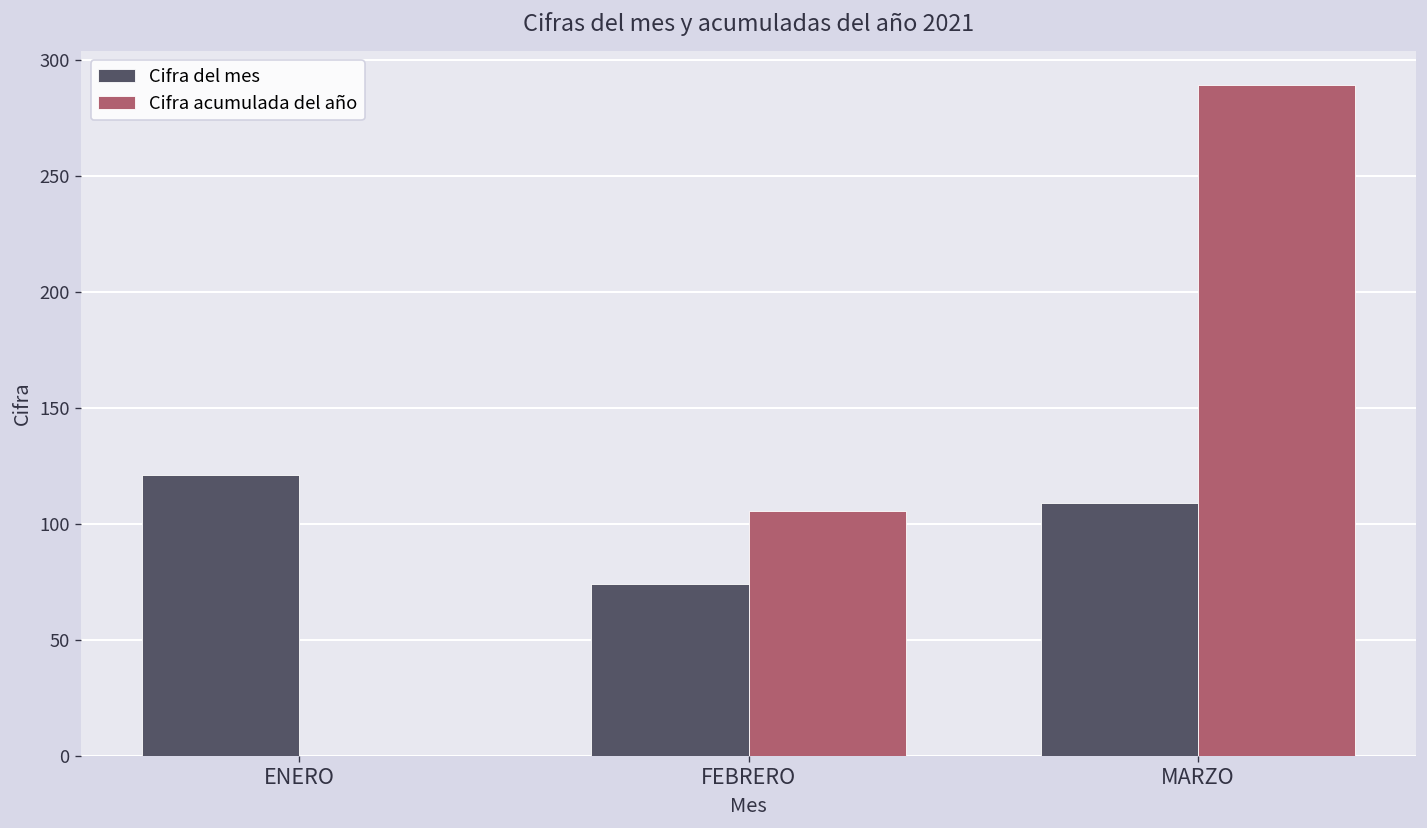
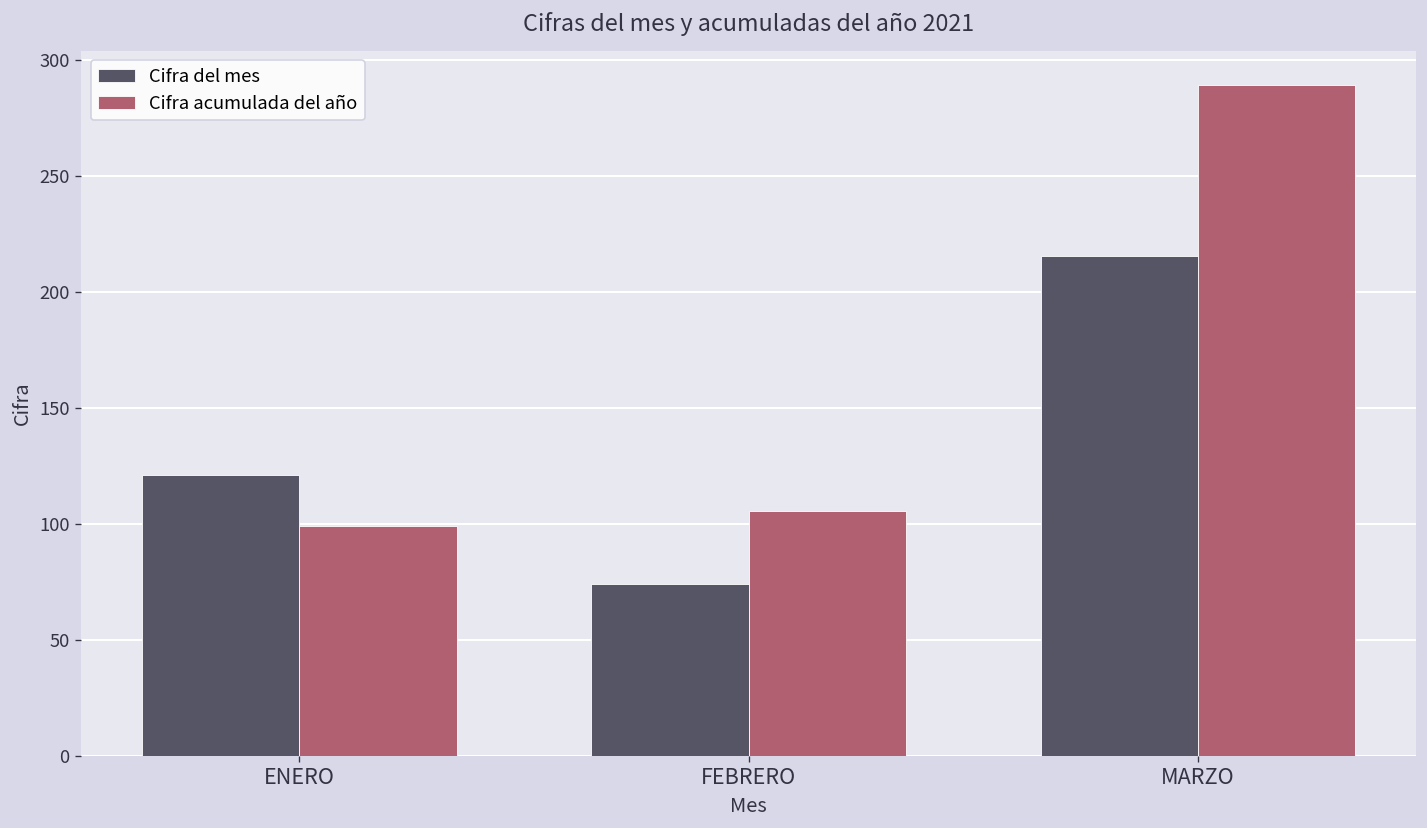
Cifra acumulada del año, ENERO: 0 -> 99
Cifra del mes, MARZO: 109 -> 215
